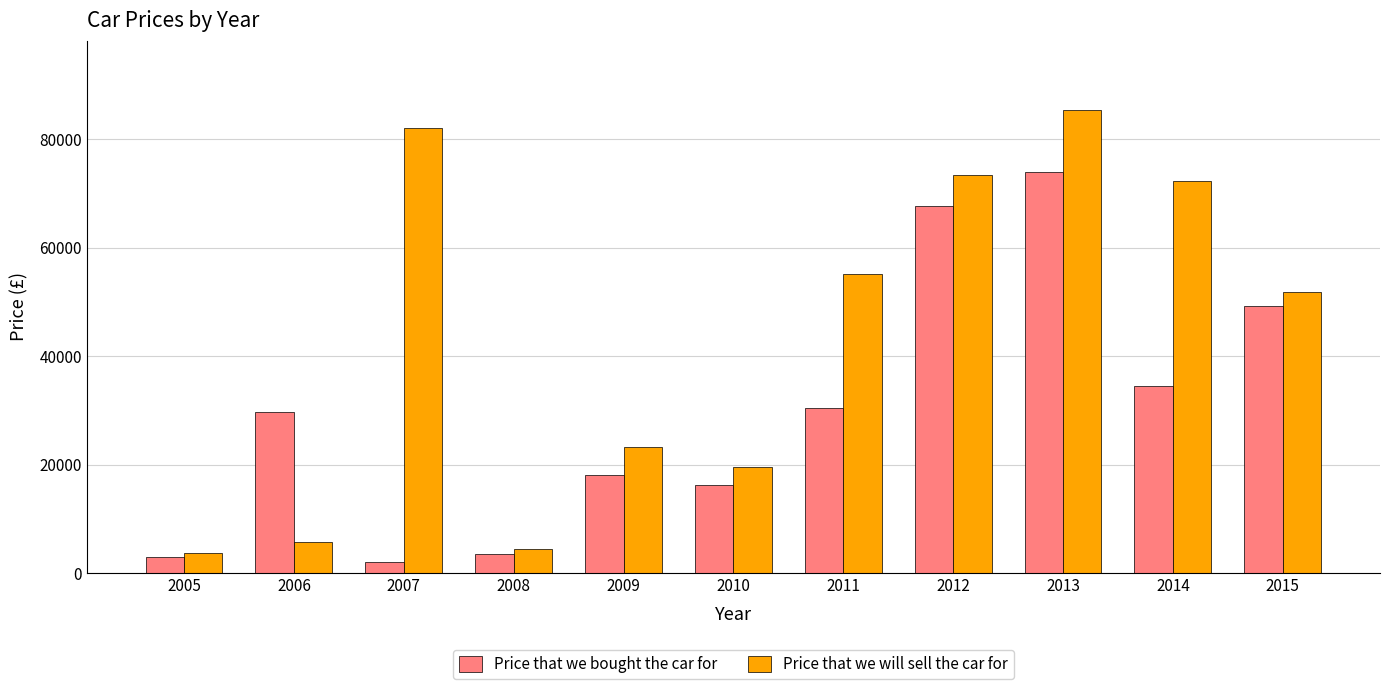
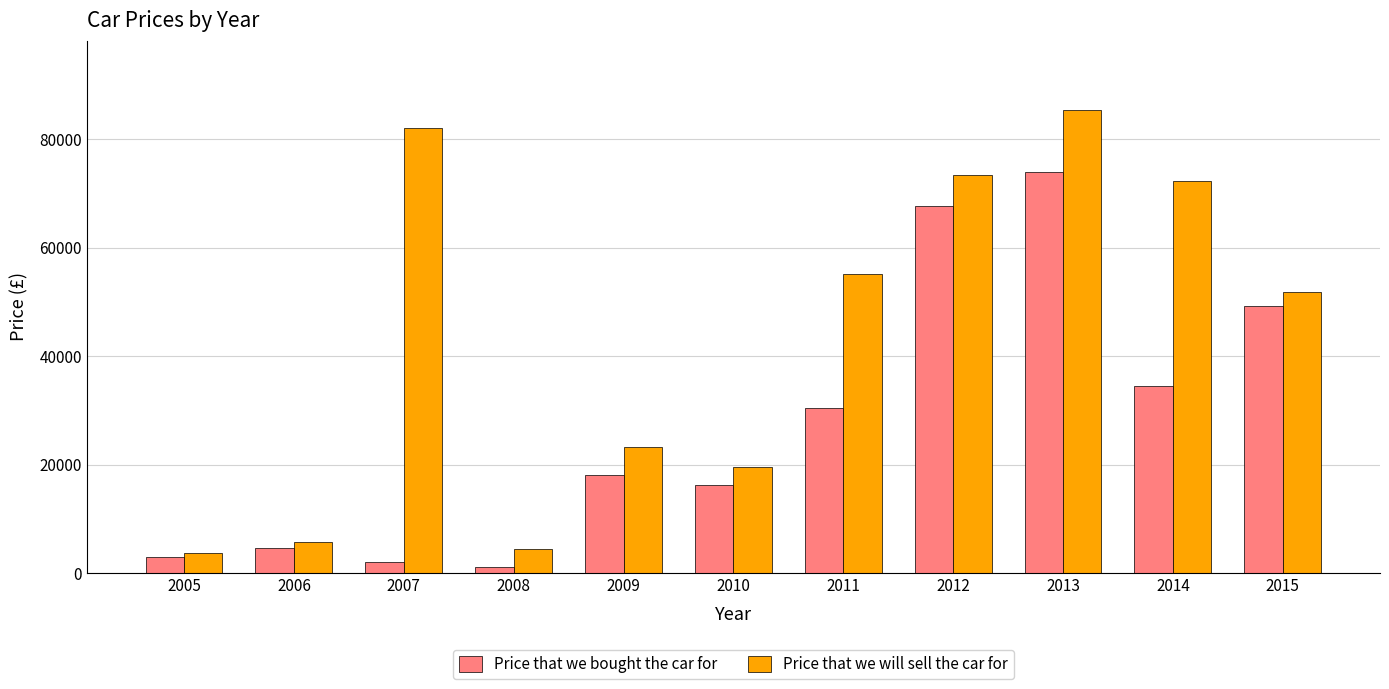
Price that we bought the car for, 2006: 30000 -> 5000
Price that we bought the car for, 2008: 4000 -> 1000
